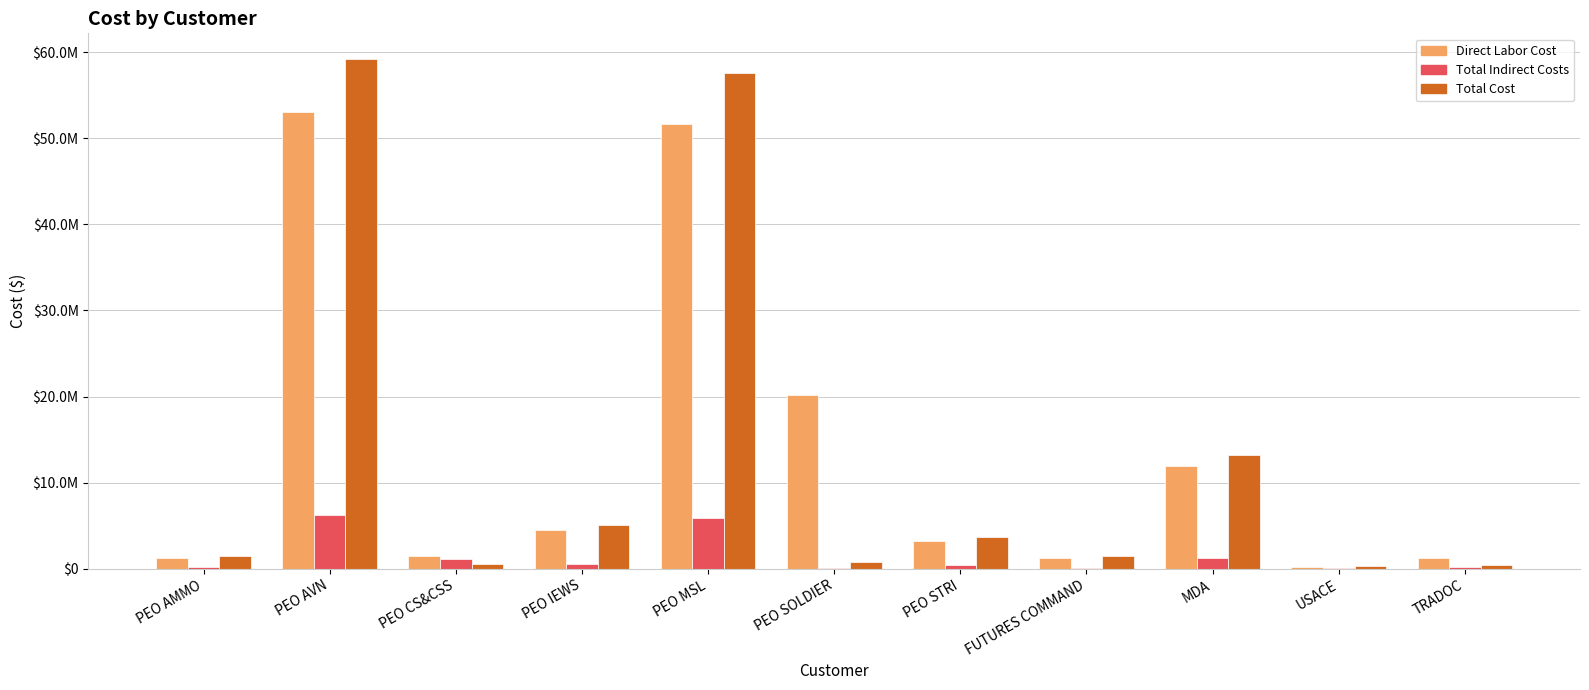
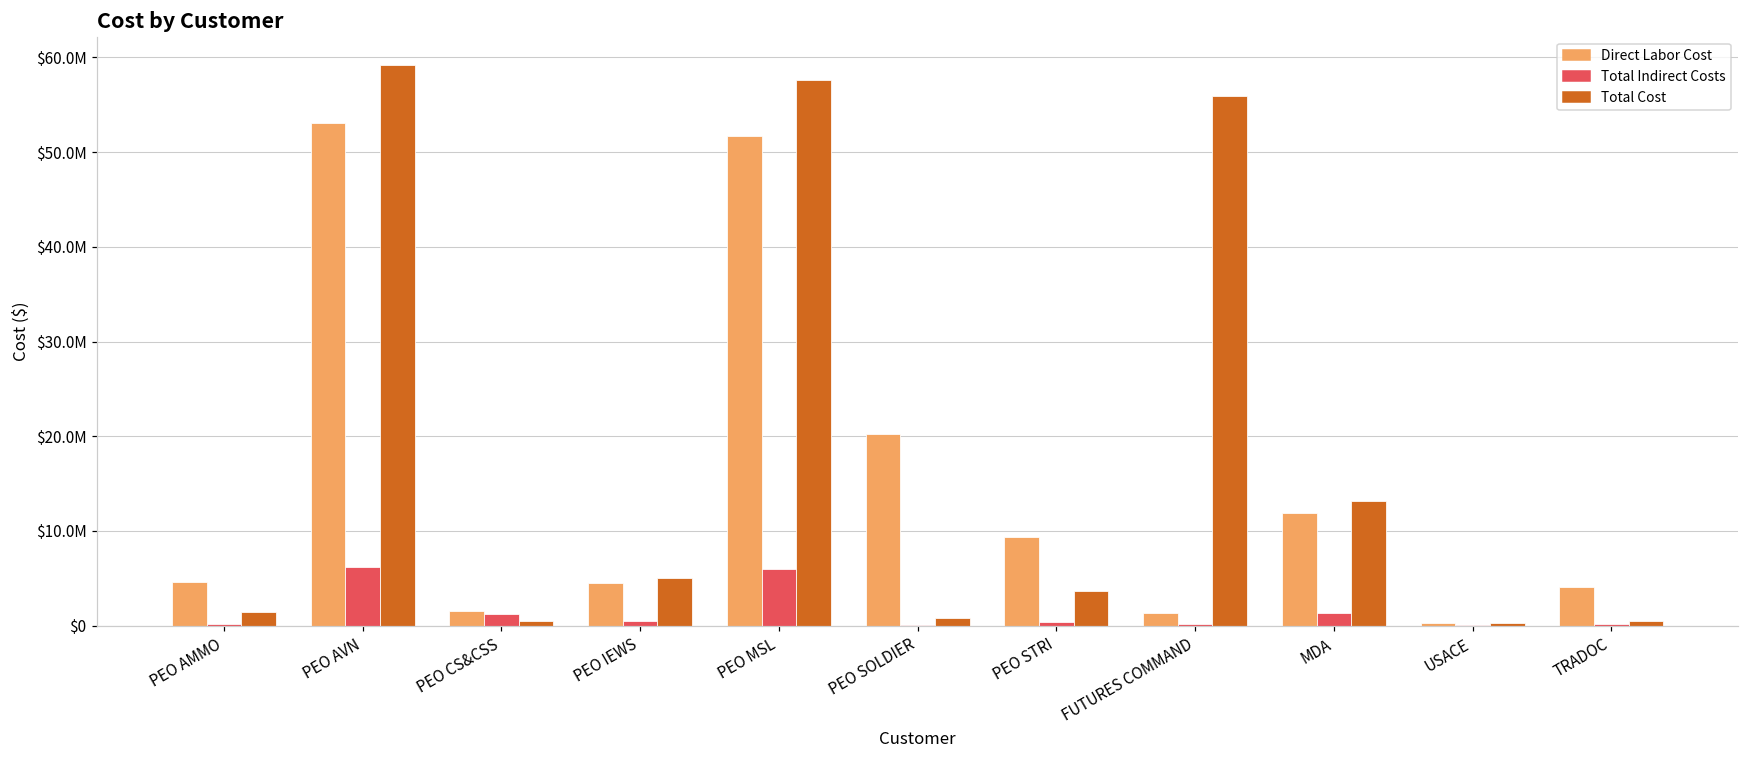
Direct Labor Cost, PEO AMMO: $1000000 -> $5000000
Direct Labor Cost, PEO STRI: $3000000 -> $9000000
Total Cost, FUTURES COMMAND: $1000000 -> $56000000
Direct Labor Cost, TRADOC: $1000000 -> $4000000
